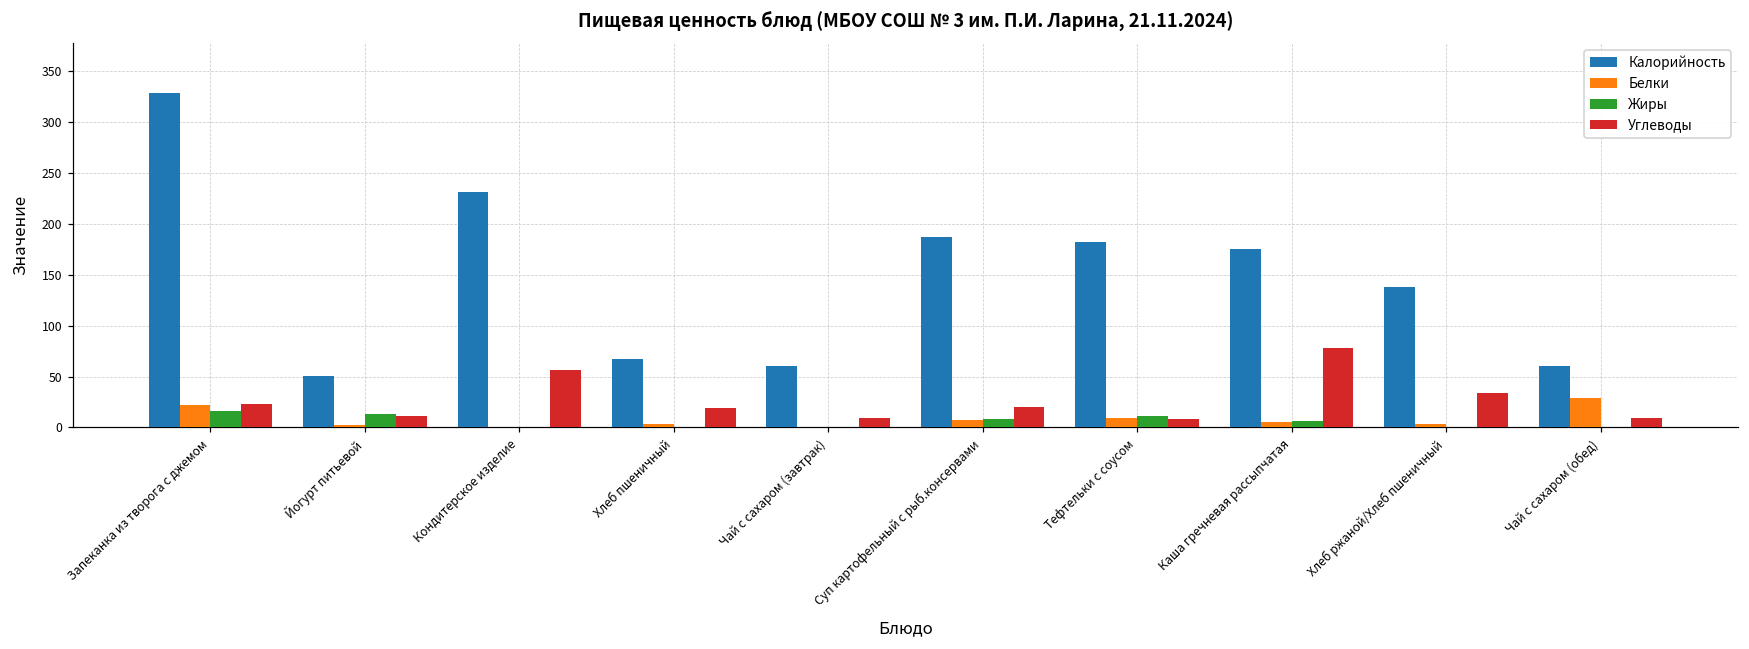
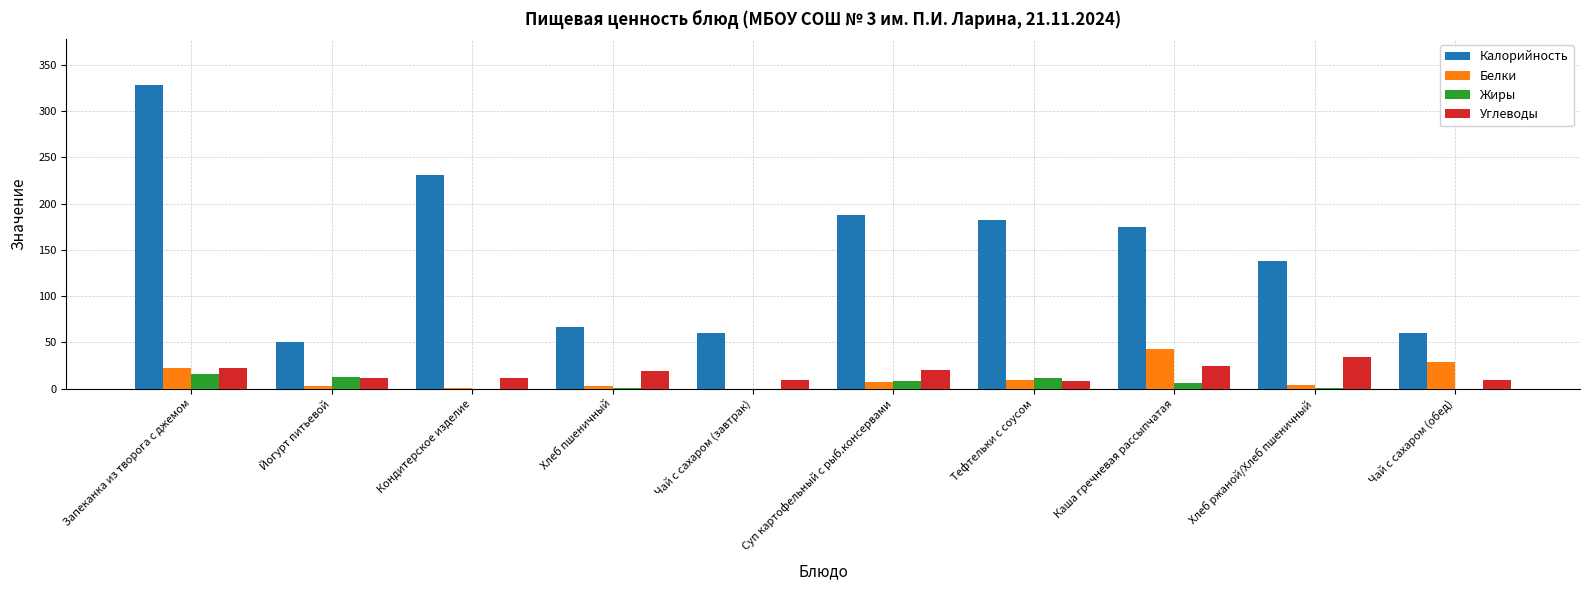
Углеводы, Кондитерское изделие: 60 -> 10
Белки, Каша гречневая рассыпчатая: 10 -> 40
Углеводы, Каша гречневая рассыпчатая: 80 -> 20
